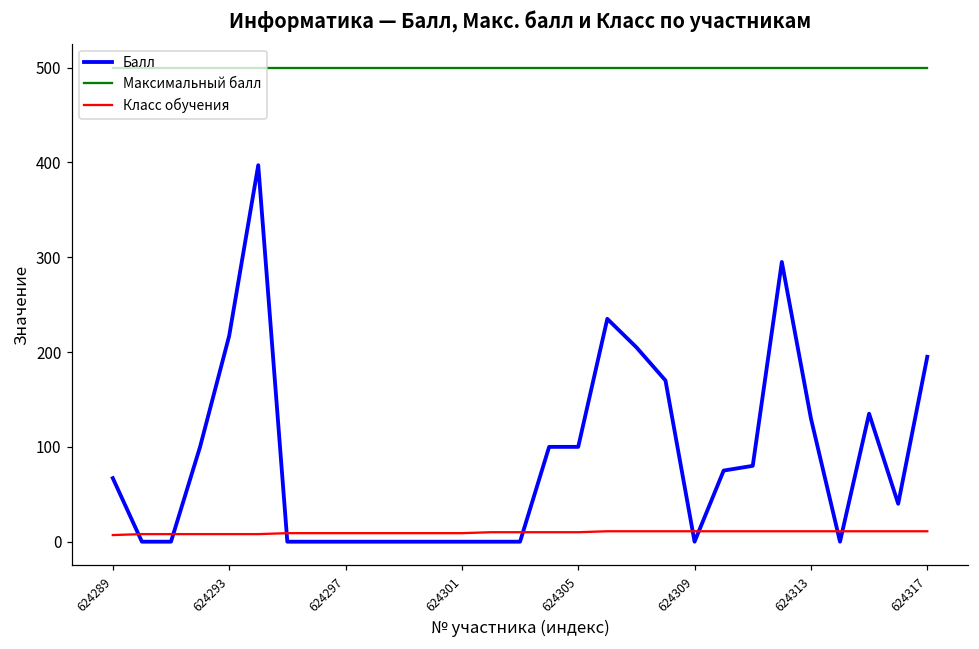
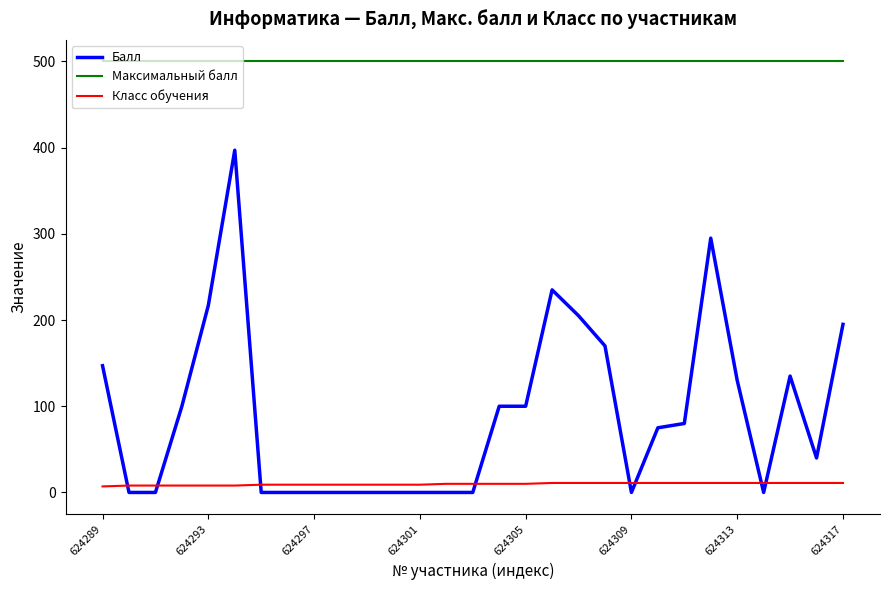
Балл, 624289: 70 -> 150
